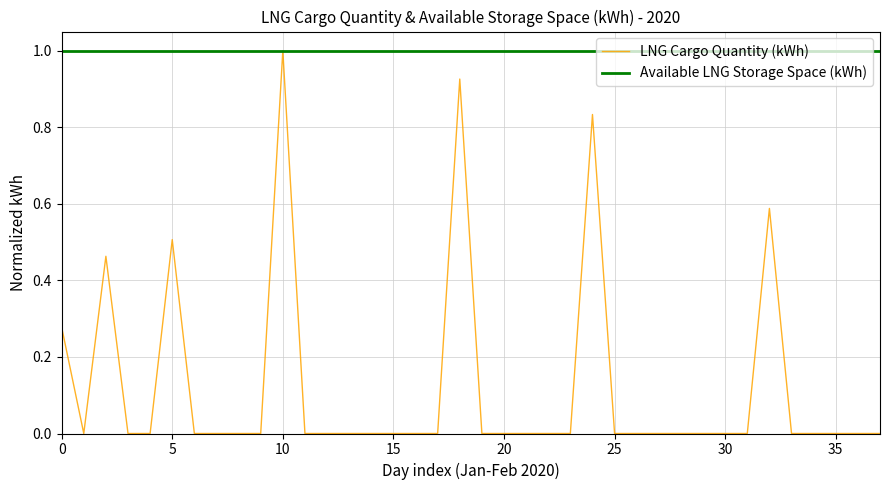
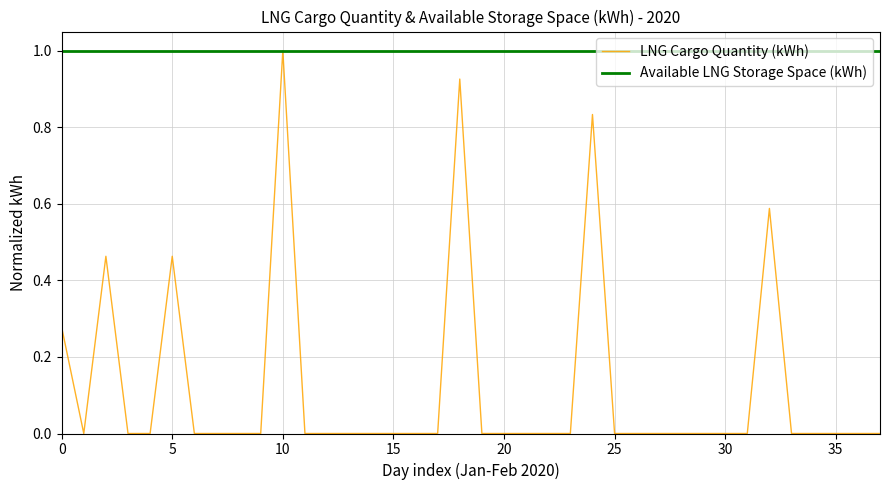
LNG Cargo Quantity (kWh), 5: 0.51 -> 0.46
